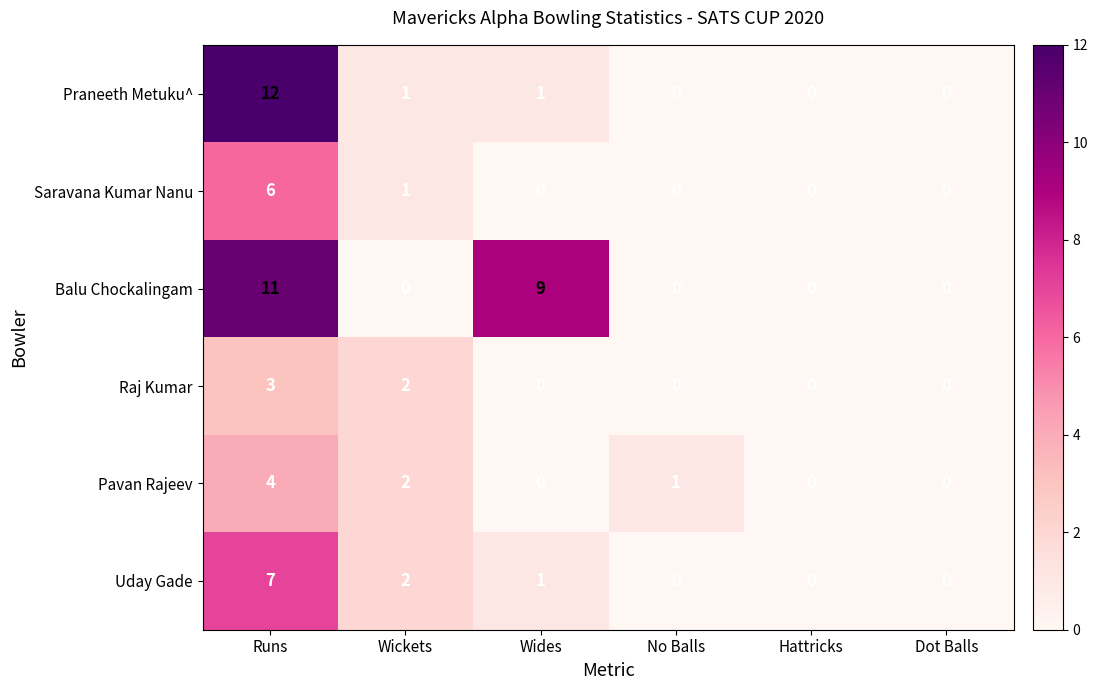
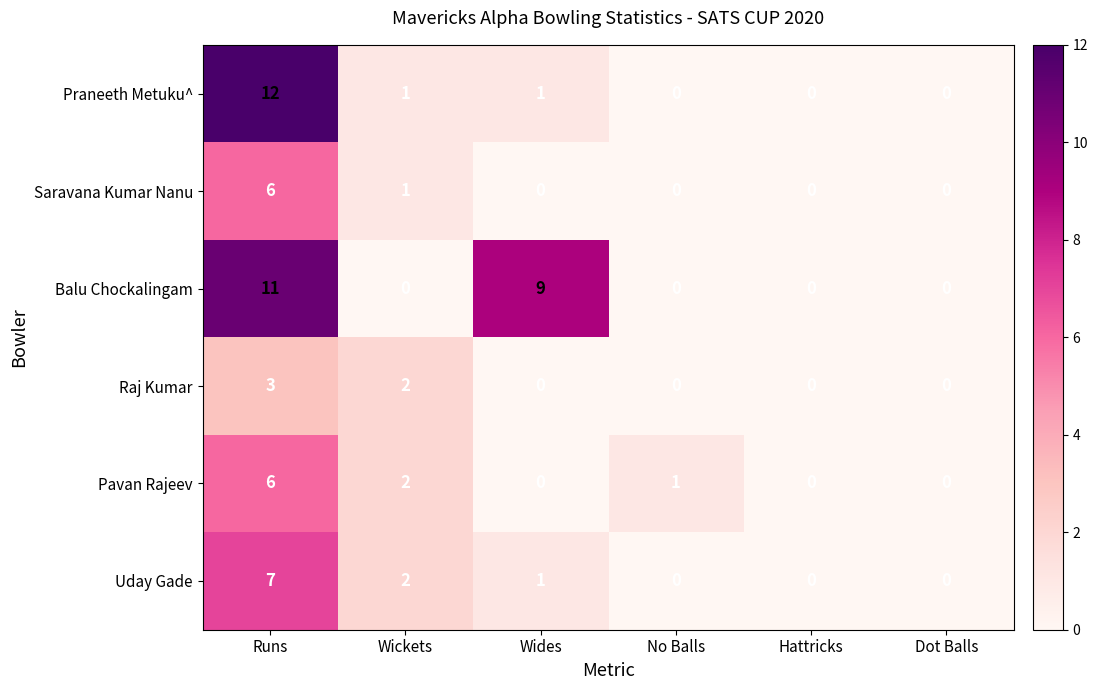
Pavan Rajeev, Runs: 4 -> 6
